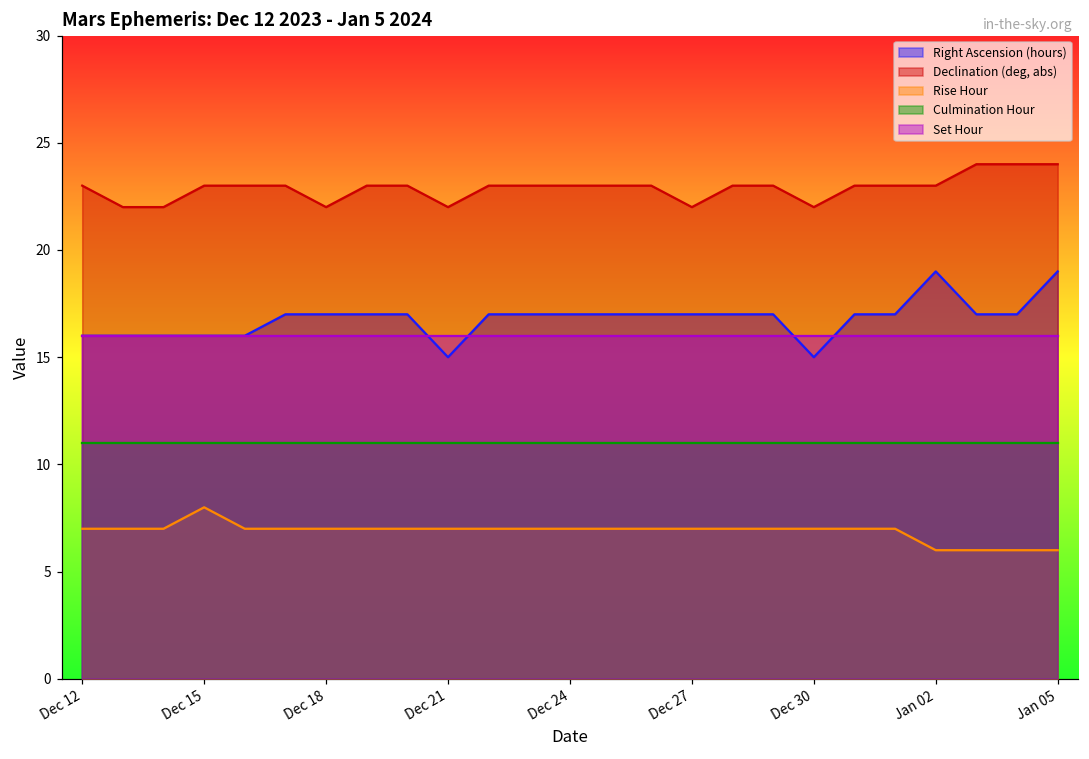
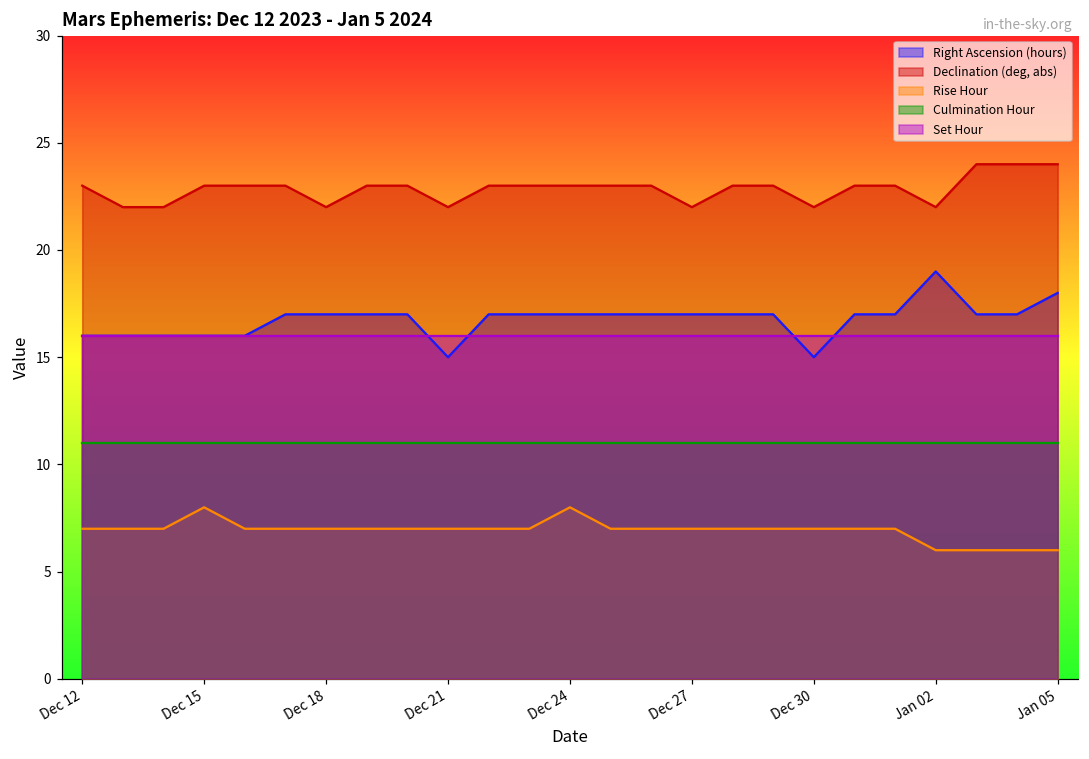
Rise Hour, Dec 24: 7 -> 8
Declination (deg, abs), Jan 02: 23 -> 22
Right Ascension (hours), Jan 05: 19 -> 18
